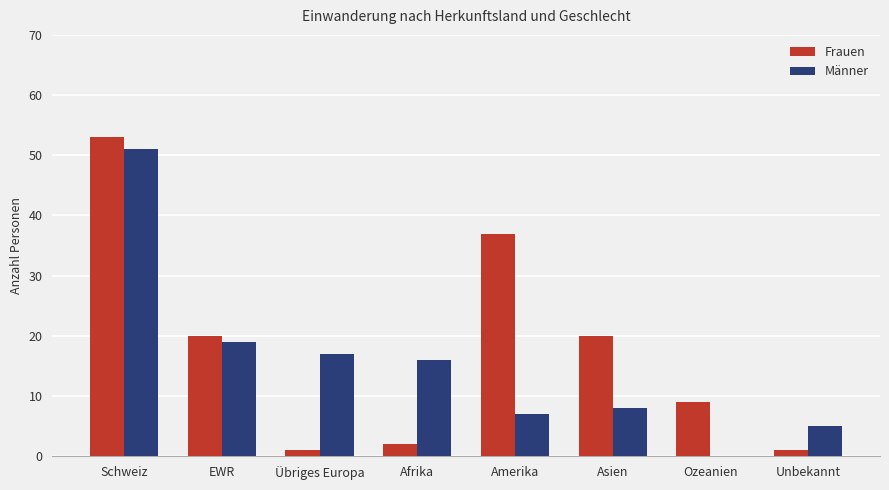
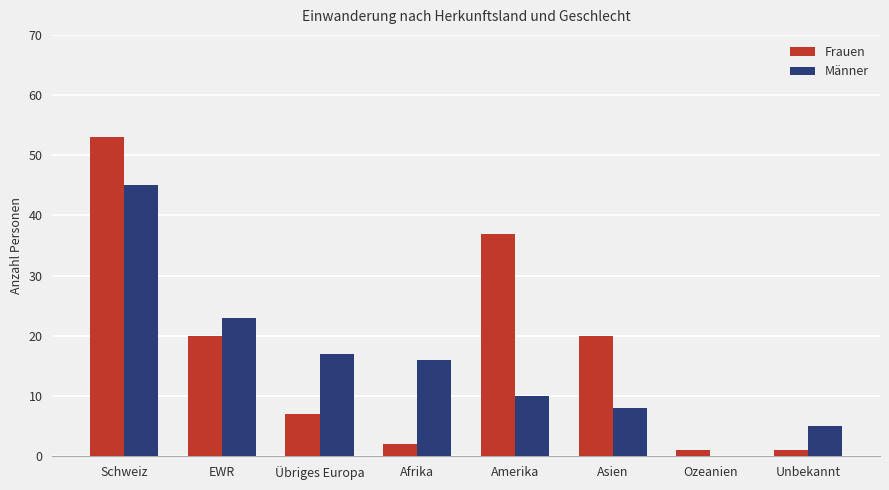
Männer, Schweiz: 51 -> 45
Männer, EWR: 19 -> 23
Frauen, Übriges Europa: 1 -> 7
Männer, Amerika: 7 -> 10
Frauen, Ozeanien: 9 -> 1
